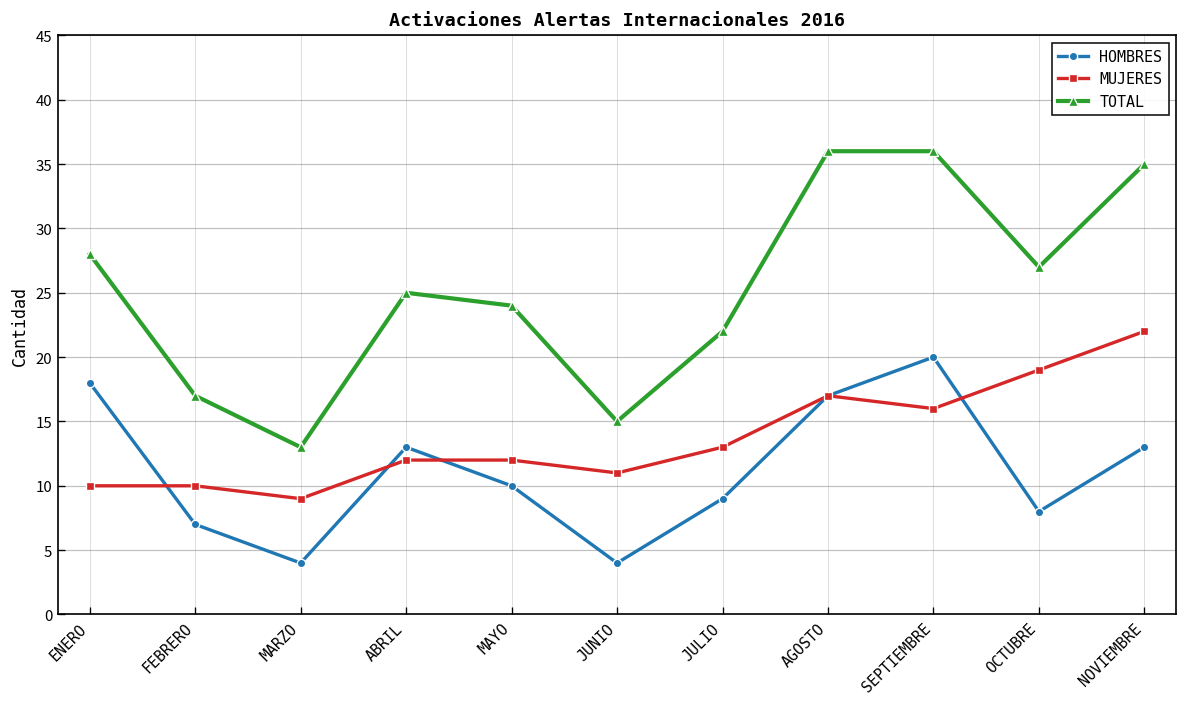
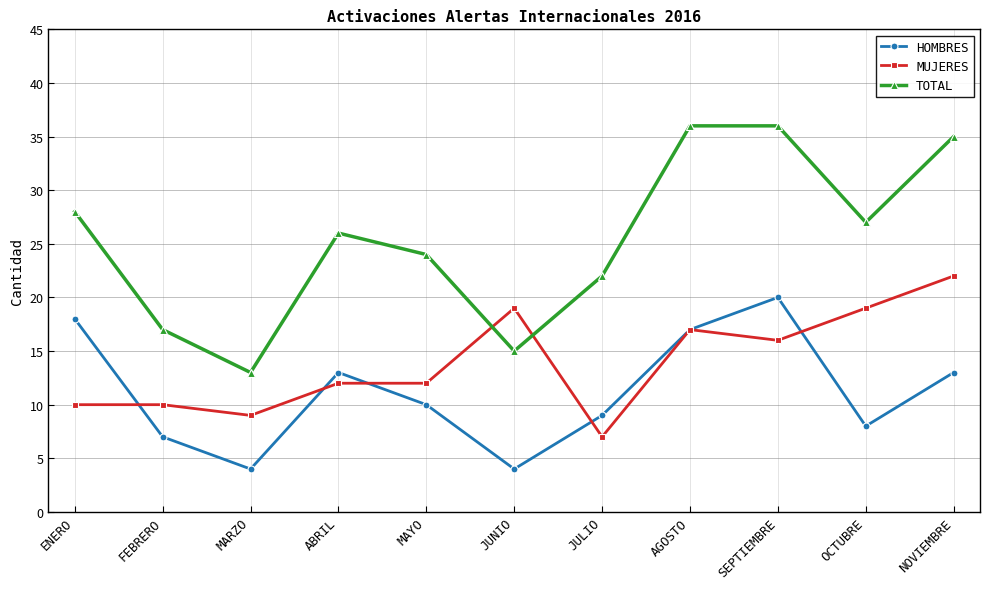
TOTAL, ABRIL: 25 -> 26
MUJERES, JUNIO: 11 -> 19
MUJERES, JULIO: 13 -> 7
